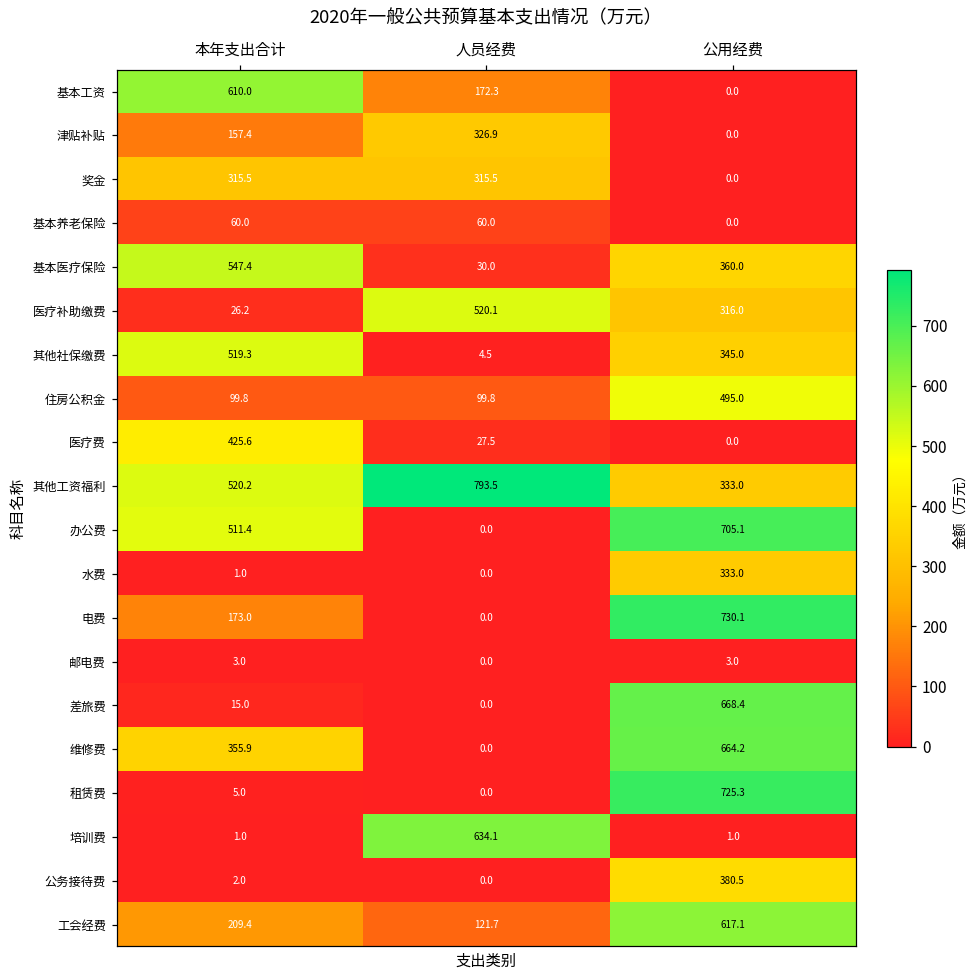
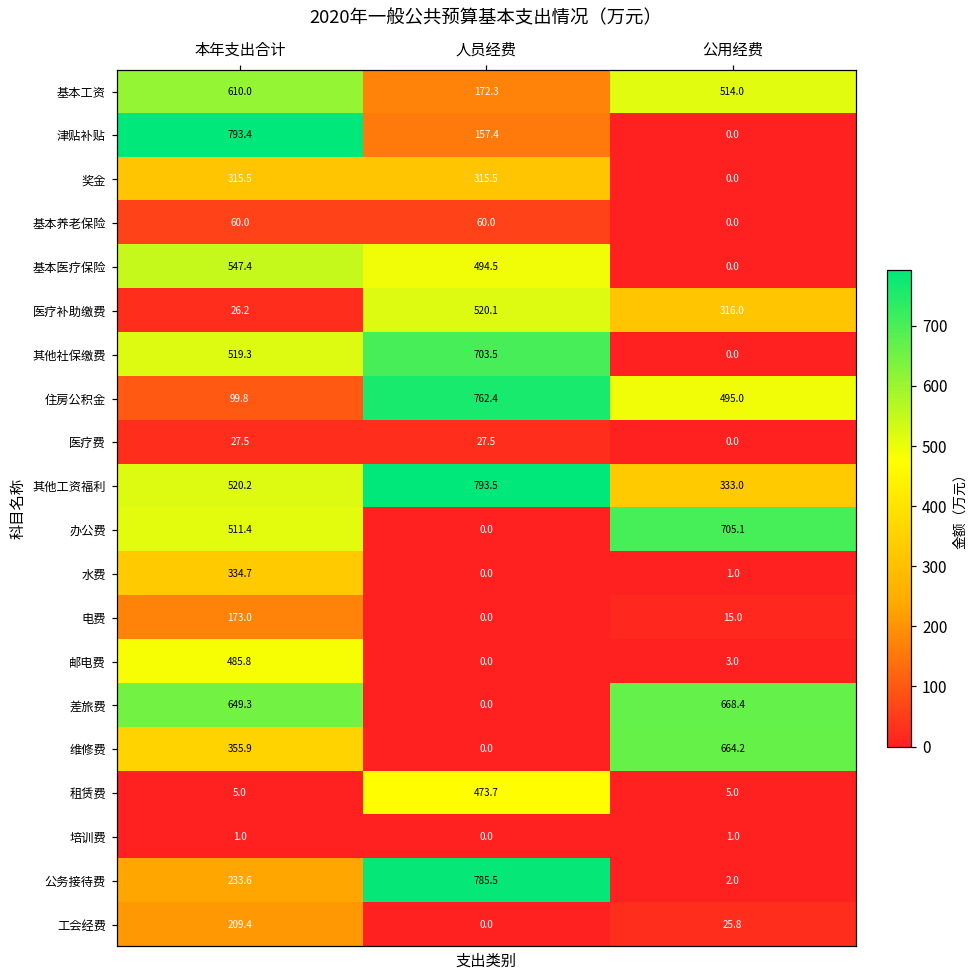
基本工资, 公用经费: 0.0 -> 514.0
津贴补贴, 本年支出合计: 157.4 -> 793.4
津贴补贴, 人员经费: 326.9 -> 157.4
基本医疗保险, 人员经费: 30.0 -> 494.5
基本医疗保险, 公用经费: 360.0 -> 0.0
其他社保缴费, 人员经费: 4.5 -> 703.5
其他社保缴费, 公用经费: 345.0 -> 0.0
住房公积金, 人员经费: 99.8 -> 762.4
医疗费, 本年支出合计: 425.6 -> 27.5
水费, 本年支出合计: 1.0 -> 334.7
水费, 公用经费: 333.0 -> 1.0
电费, 公用经费: 730.1 -> 15.0
邮电费, 本年支出合计: 3.0 -> 485.8
差旅费, 本年支出合计: 15.0 -> 649.3
租赁费, 人员经费: 0.0 -> 473.7
租赁费, 公用经费: 725.3 -> 5.0
培训费, 人员经费: 634.1 -> 0.0
公务接待费, 本年支出合计: 2.0 -> 233.6
公务接待费, 人员经费: 0.0 -> 785.5
公务接待费, 公用经费: 380.5 -> 2.0
工会经费, 人员经费: 121.7 -> 0.0
工会经费, 公用经费: 617.1 -> 25.8
